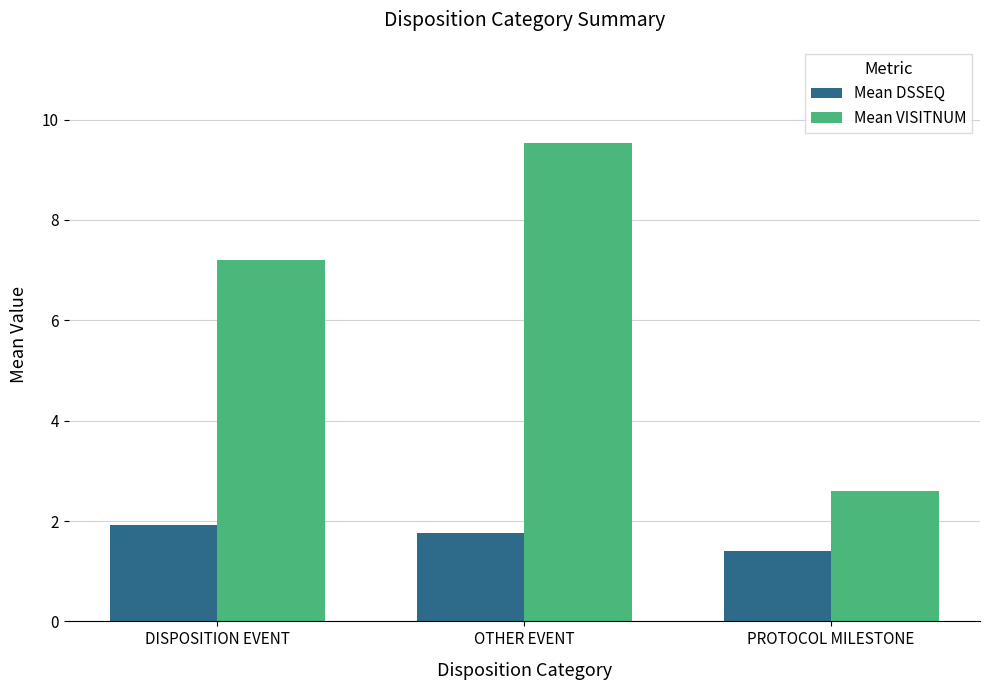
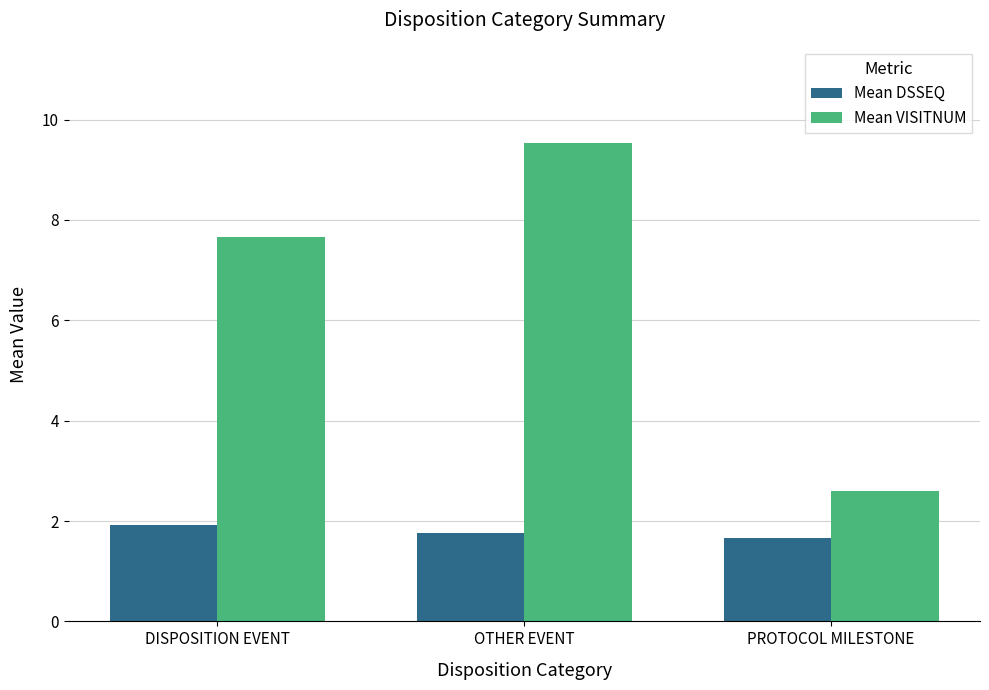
Mean VISITNUM, DISPOSITION EVENT: 7.2 -> 7.7
Mean DSSEQ, PROTOCOL MILESTONE: 1.4 -> 1.7
